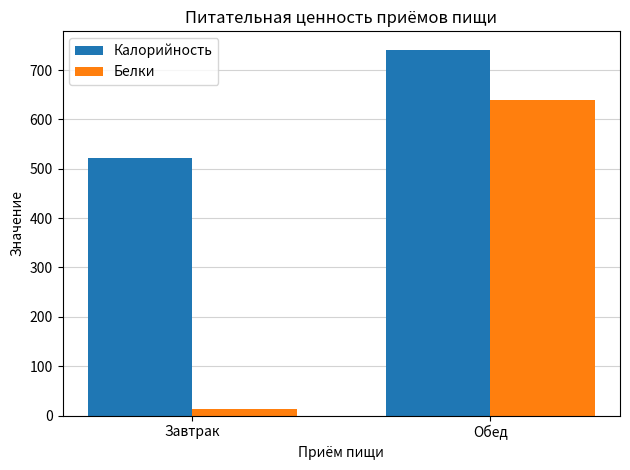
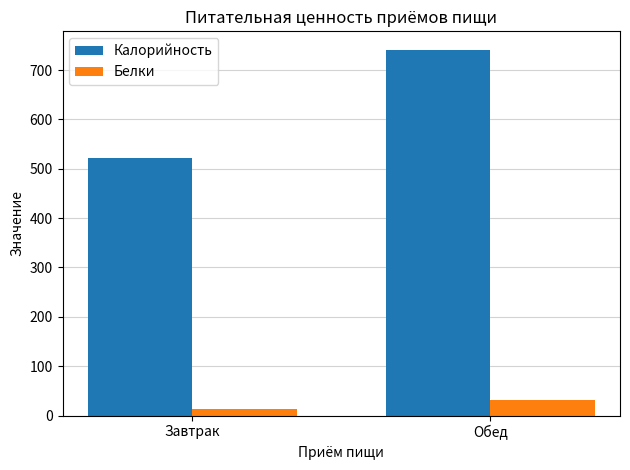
Белки, Обед: 640 -> 30
